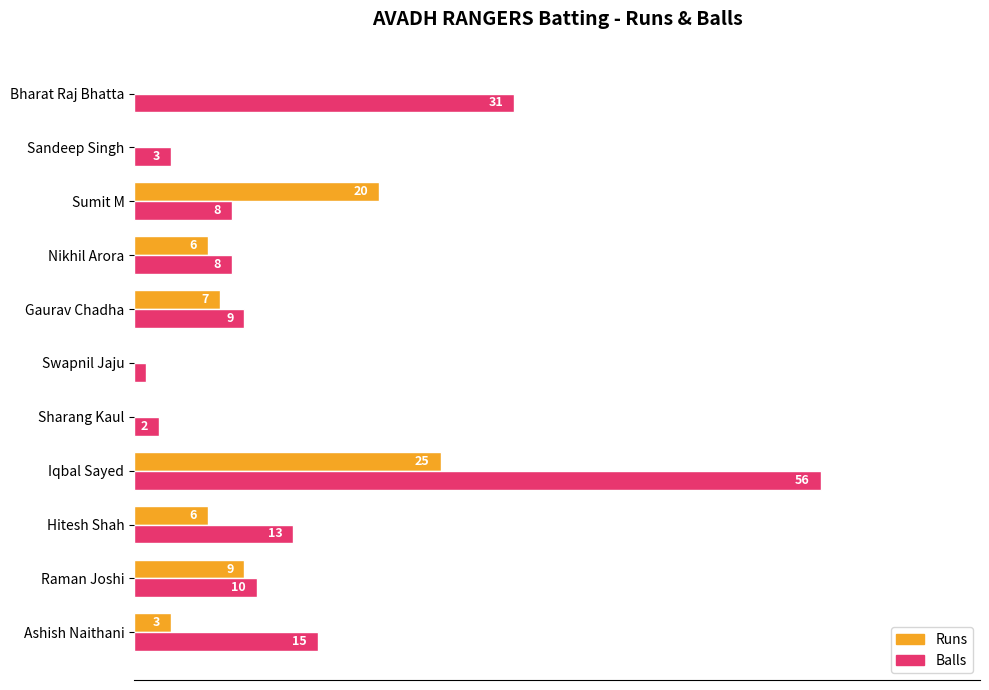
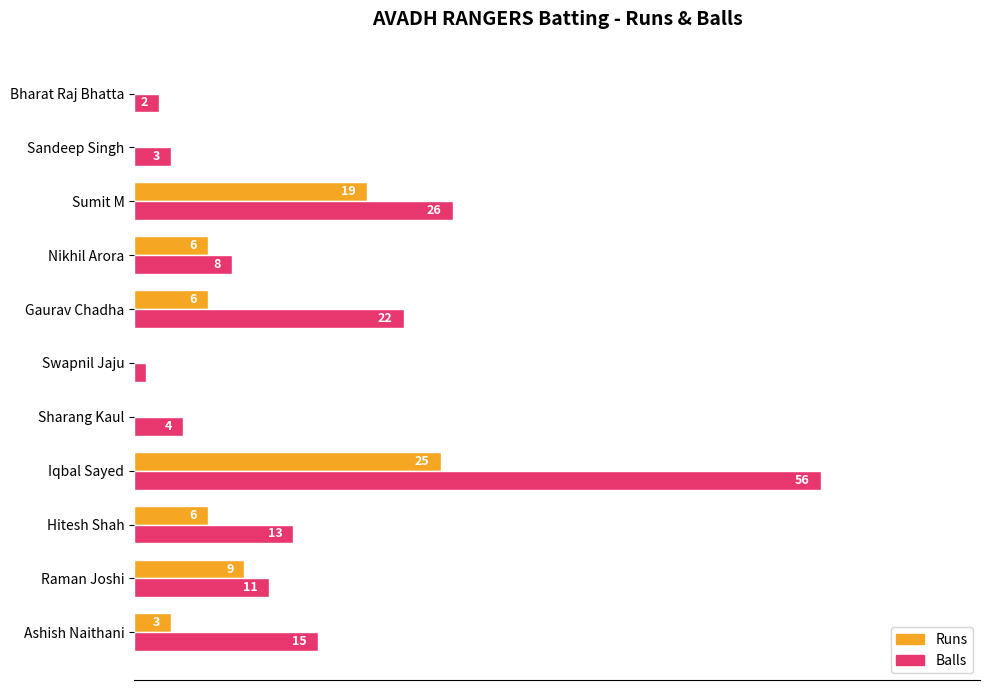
Balls, Bharat Raj Bhatta: 31 -> 2
Runs, Sumit M: 20 -> 19
Balls, Sumit M: 8 -> 26
Runs, Gaurav Chadha: 7 -> 6
Balls, Gaurav Chadha: 9 -> 22
Balls, Sharang Kaul: 2 -> 4
Balls, Raman Joshi: 10 -> 11
